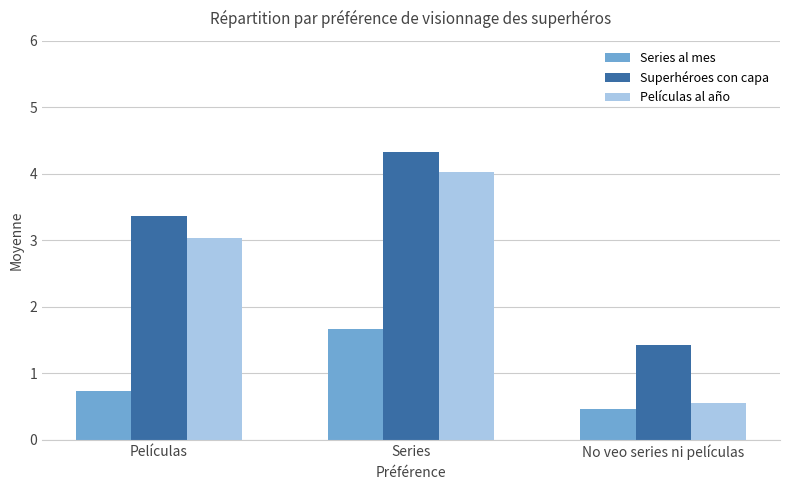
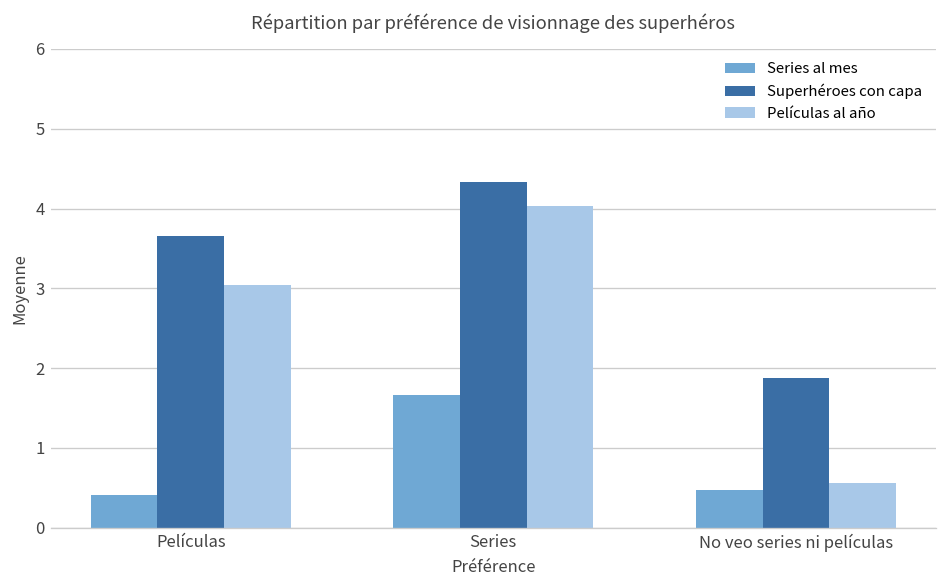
Series al mes, Películas: 0.7 -> 0.4
Superhéroes con capa, Películas: 3.4 -> 3.7
Superhéroes con capa, No veo series ni películas: 1.4 -> 1.9
